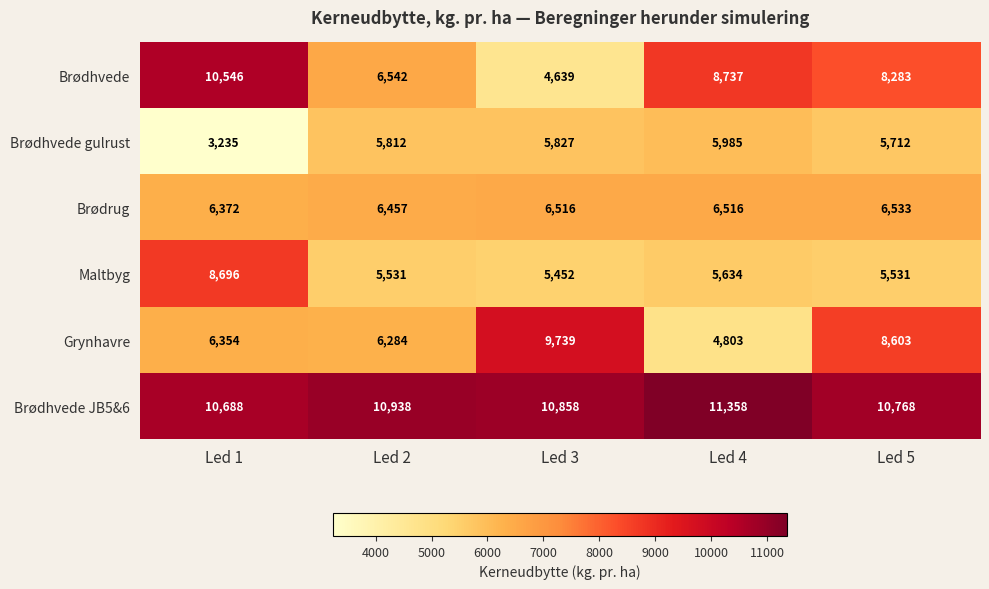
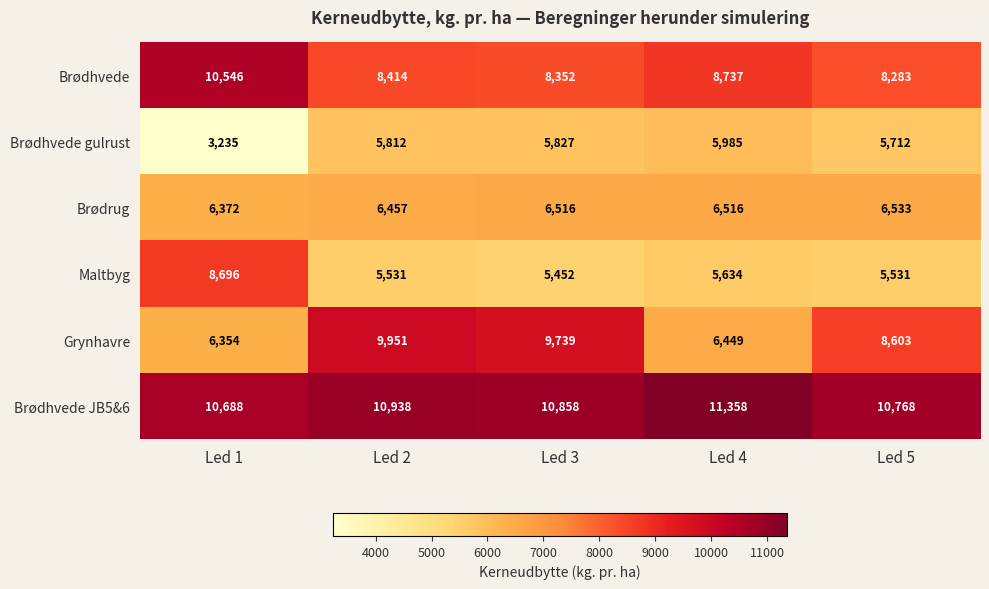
Brødhvede, Led 2: 6,542 -> 8,414
Brødhvede, Led 3: 4,639 -> 8,352
Grynhavre, Led 2: 6,284 -> 9,951
Grynhavre, Led 4: 4,803 -> 6,449
